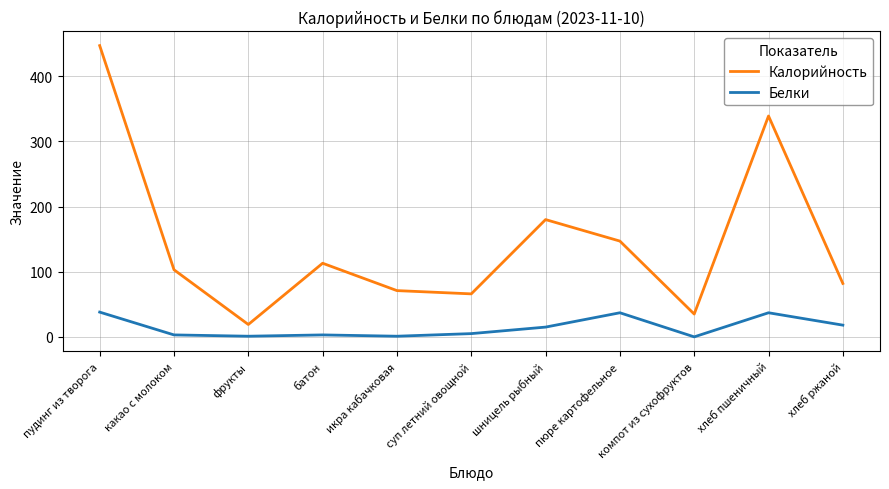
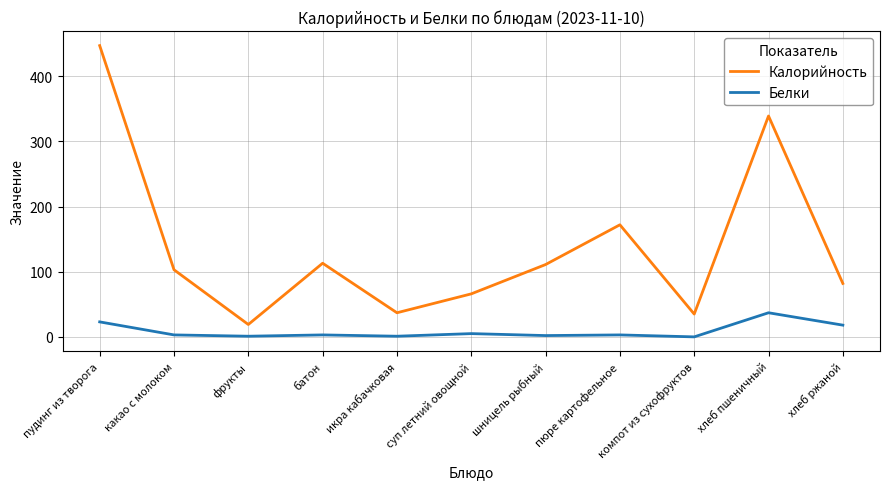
Белки, пудинг из творога: 40 -> 20
Калорийность, икра кабачковая: 70 -> 40
Калорийность, шницель рыбный: 180 -> 110
Белки, шницель рыбный: 20 -> 0
Калорийность, пюре картофельное: 150 -> 170
Белки, пюре картофельное: 40 -> 0
